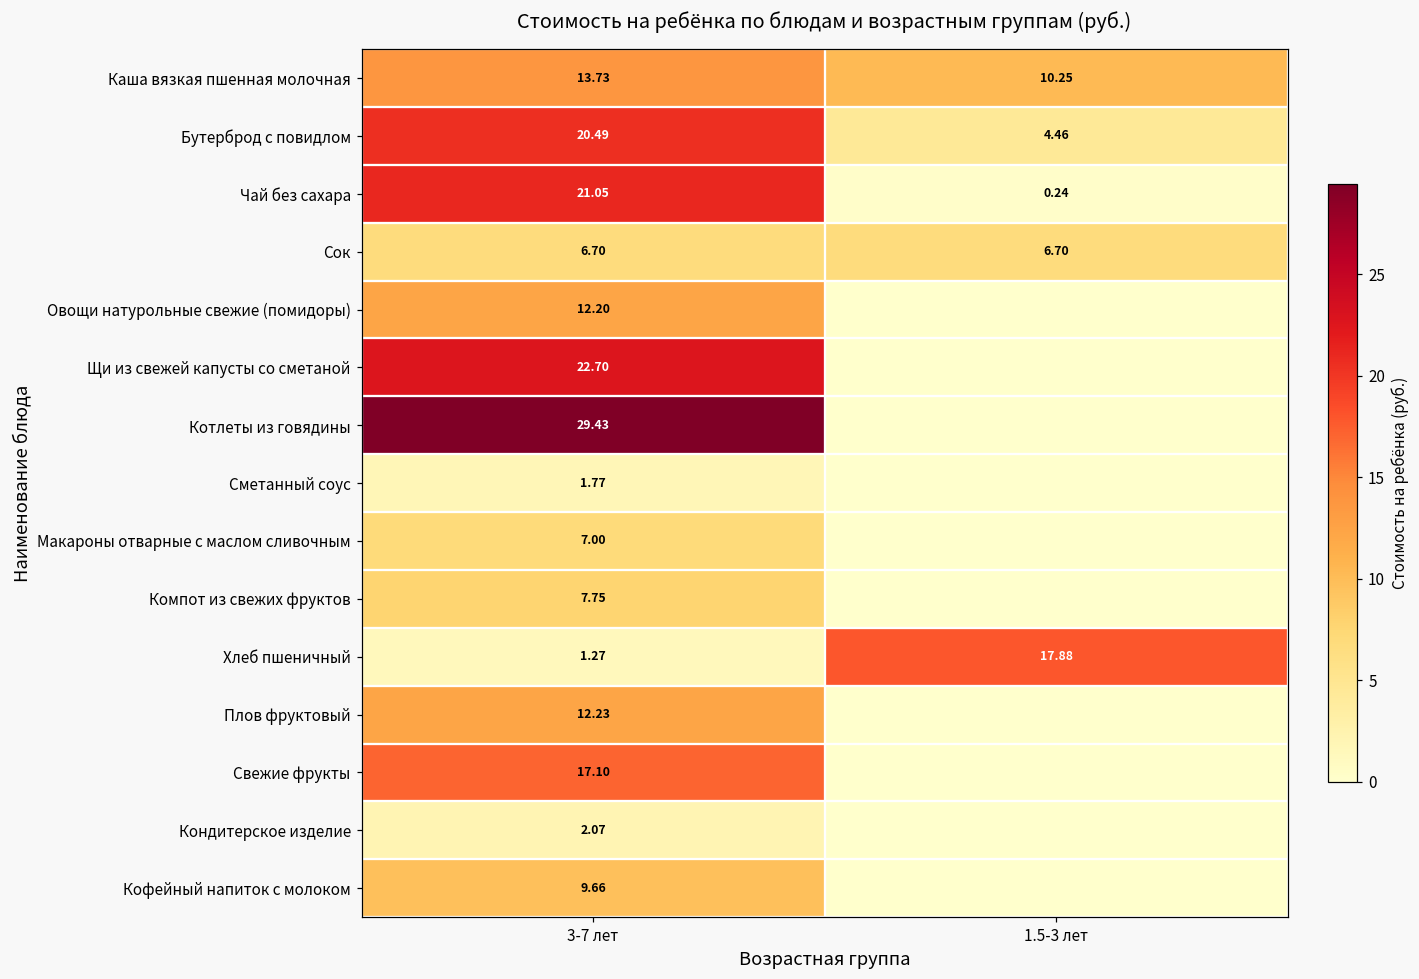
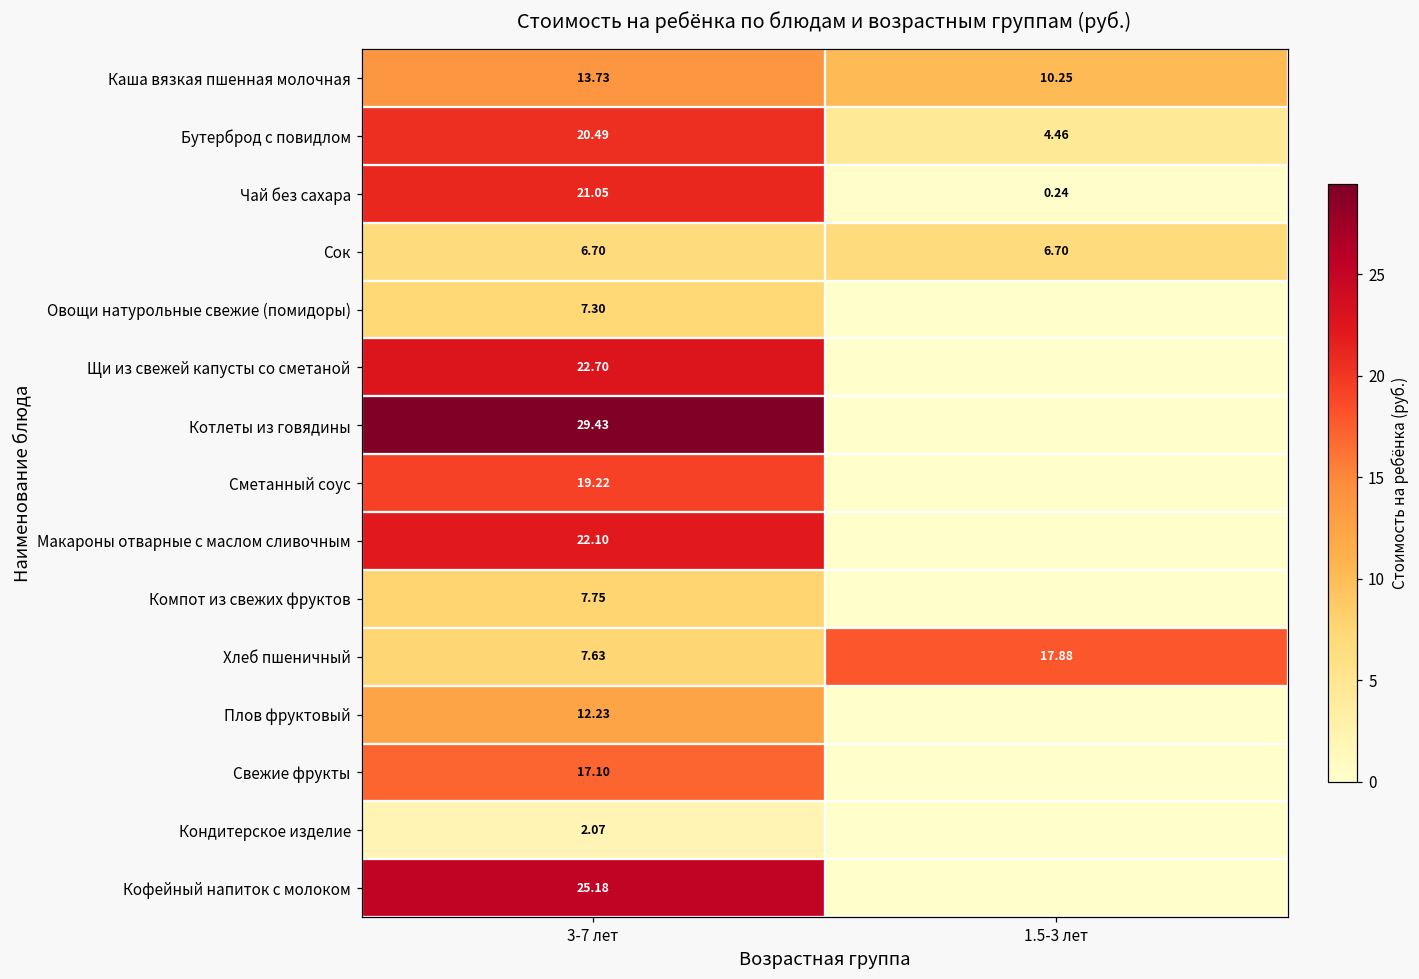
Овощи натурольные свежие (помидоры), 3-7 лет: 12.20 -> 7.30
Сметанный соус, 3-7 лет: 1.77 -> 19.22
Макароны отварные с маслом сливочным, 3-7 лет: 7.00 -> 22.10
Хлеб пшеничный, 3-7 лет: 1.27 -> 7.63
Кофейный напиток с молоком, 3-7 лет: 9.66 -> 25.18
